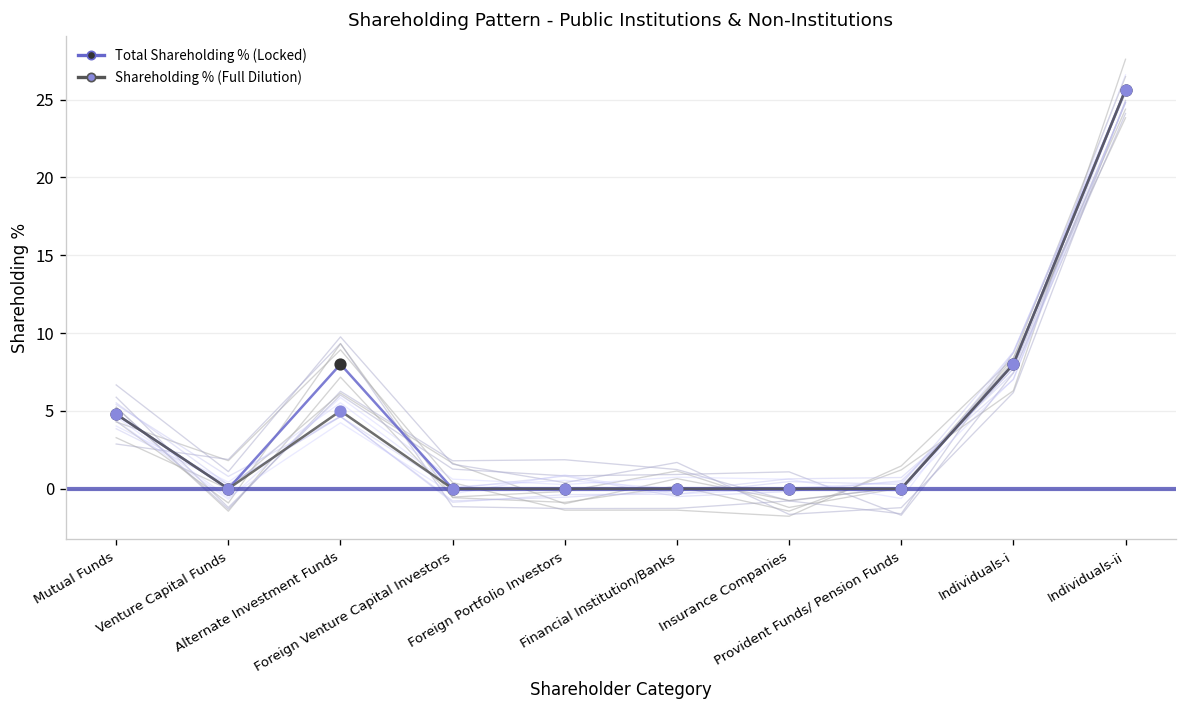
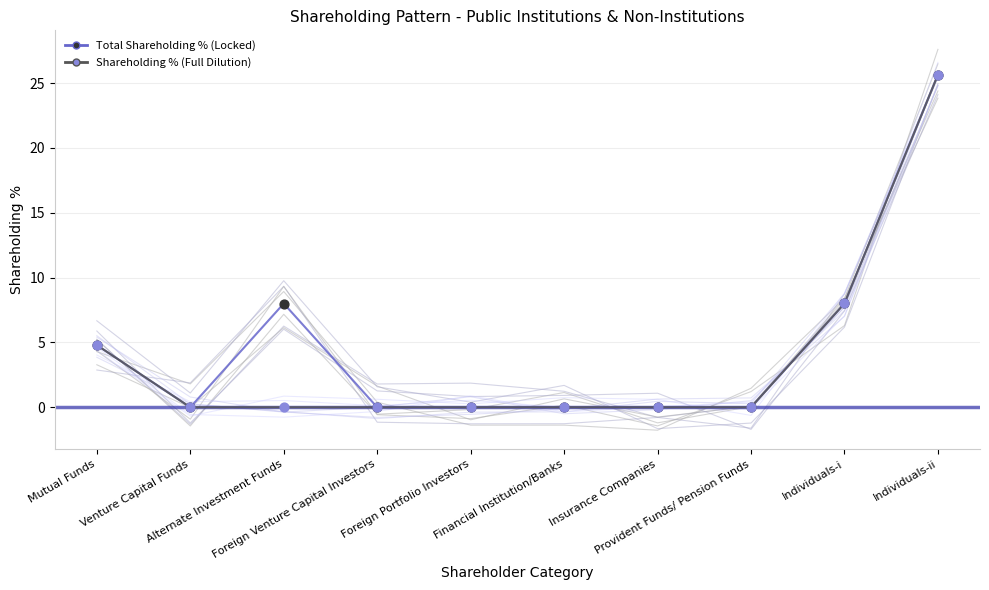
Shareholding % (Full Dilution), Alternate Investment Funds: 5 -> 0
